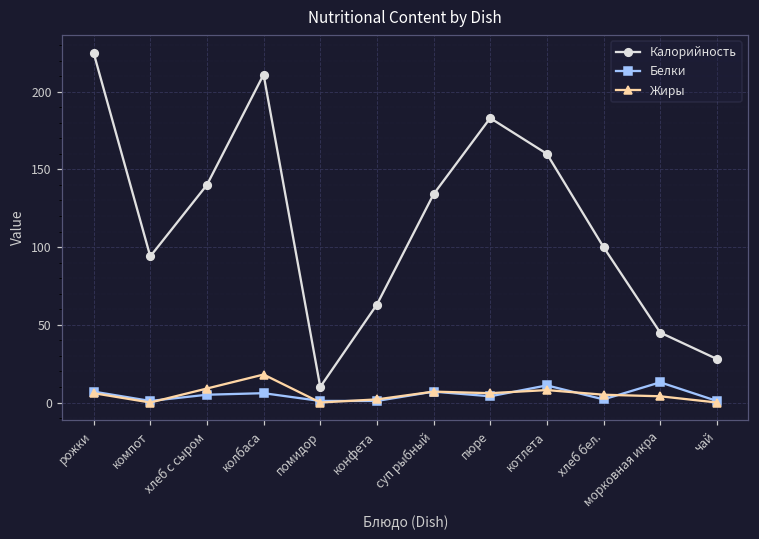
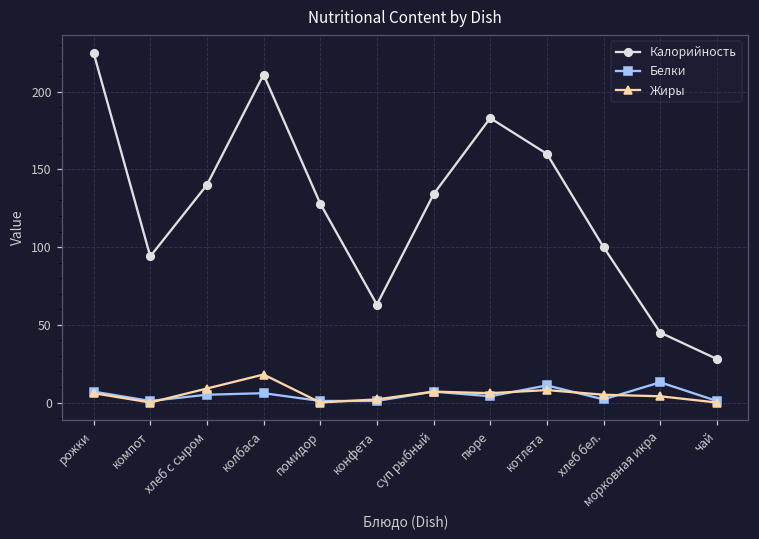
Калорийность, помидор: 10 -> 128
